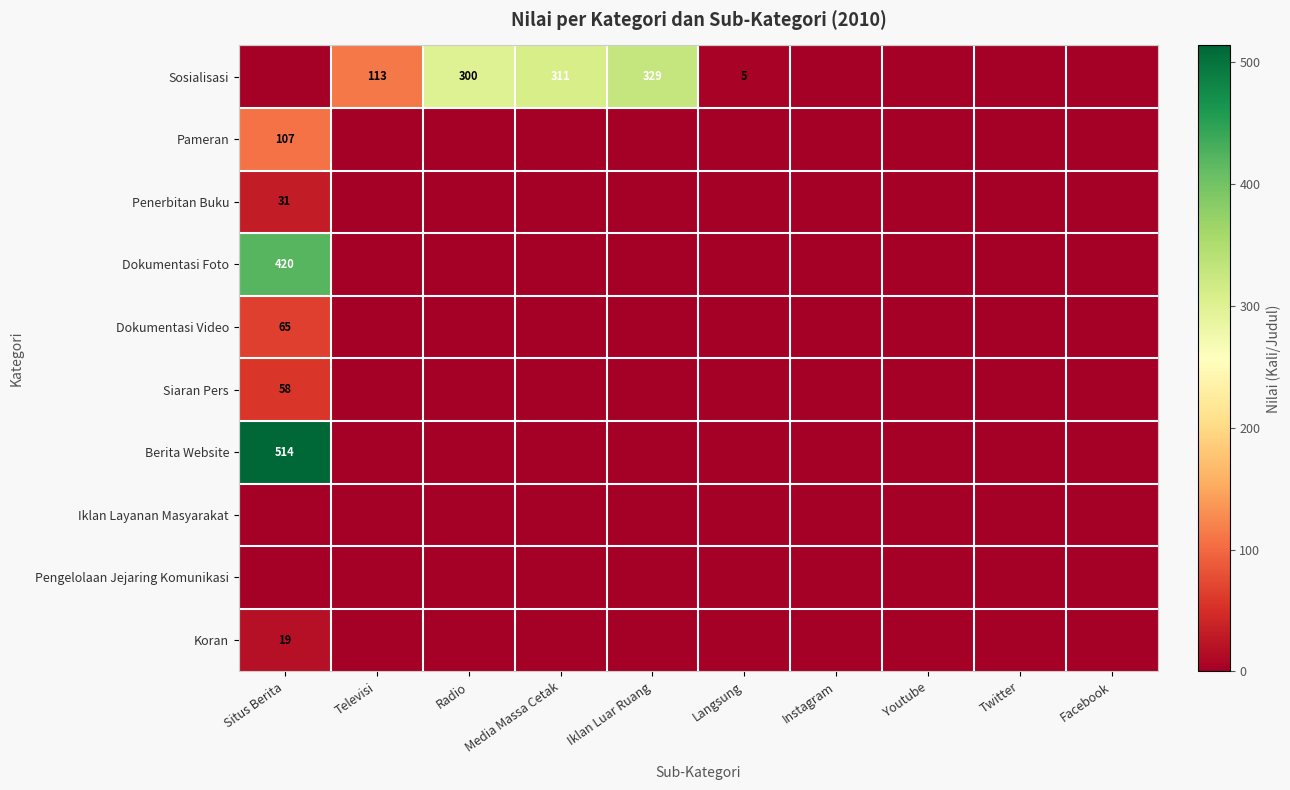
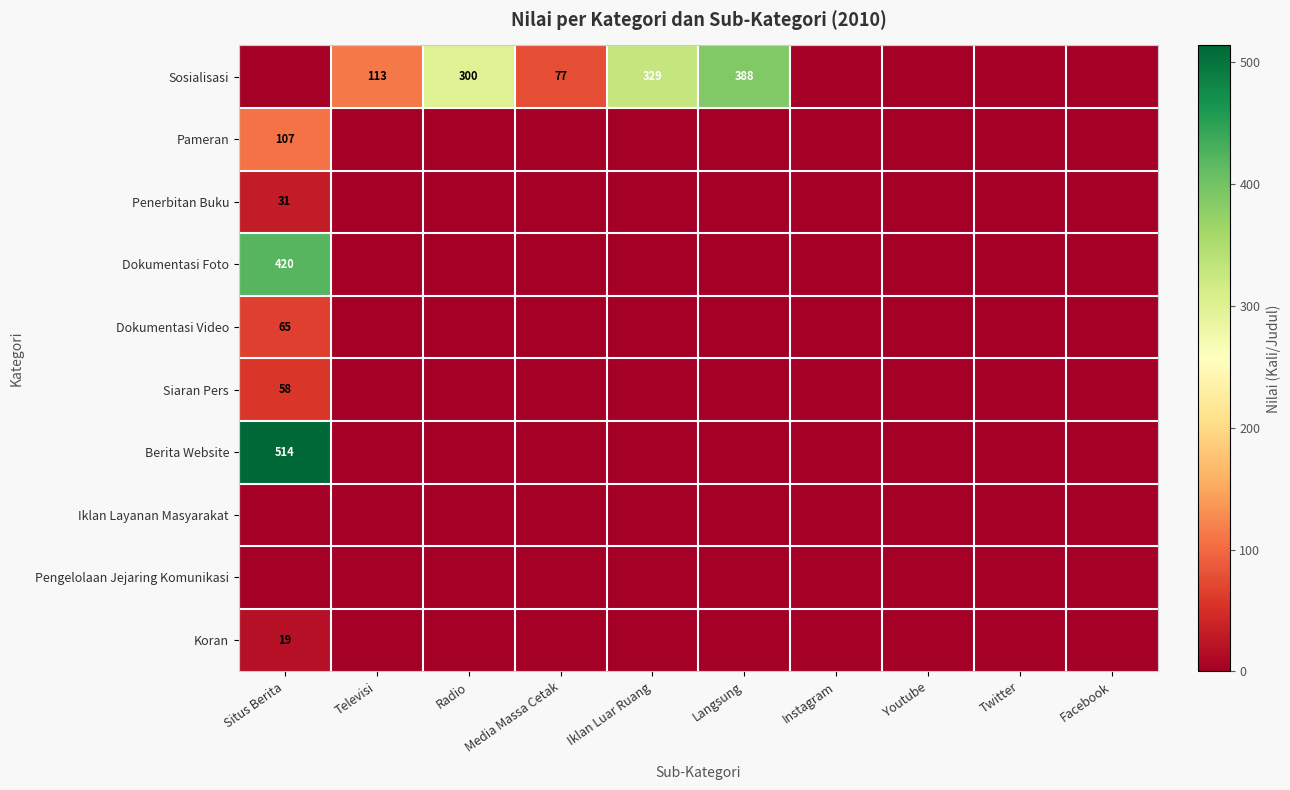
Sosialisasi, Media Massa Cetak: 311 -> 77
Sosialisasi, Langsung: 5 -> 388
